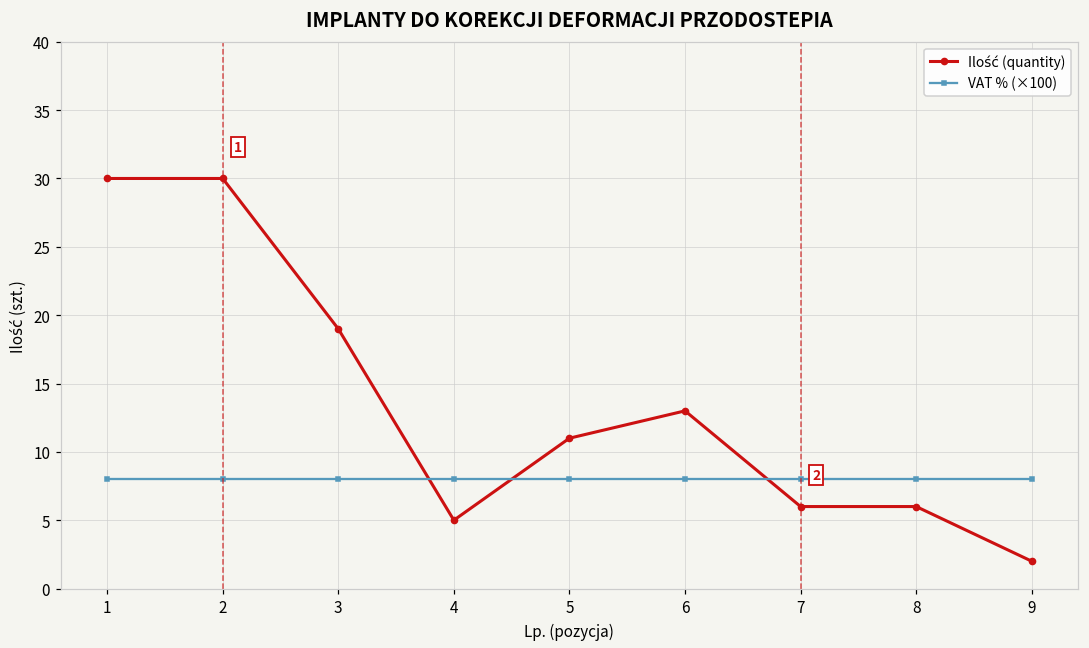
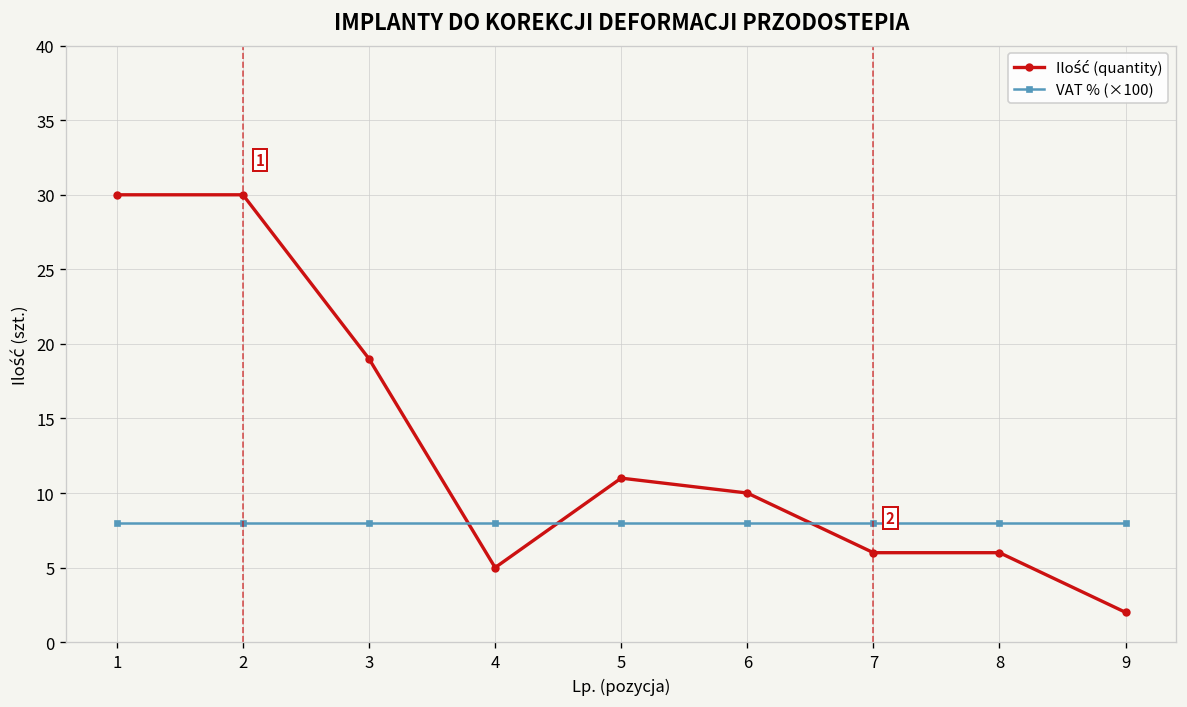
Ilość (quantity), 6: 13 -> 10
